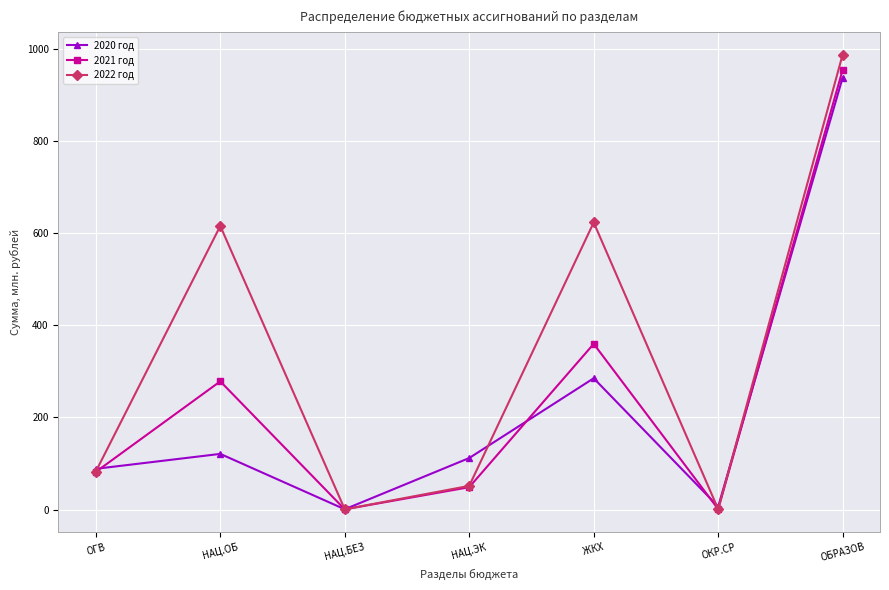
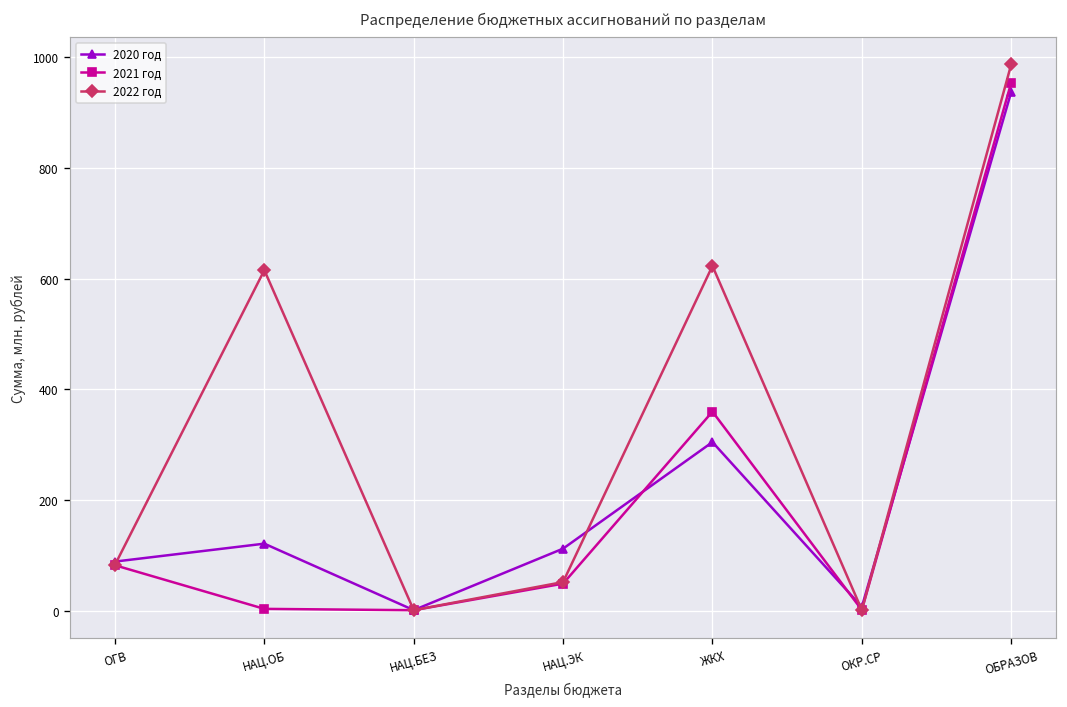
2021 год, НАЦ.ОБ: 280 -> 0
2020 год, ЖКХ: 280 -> 300
